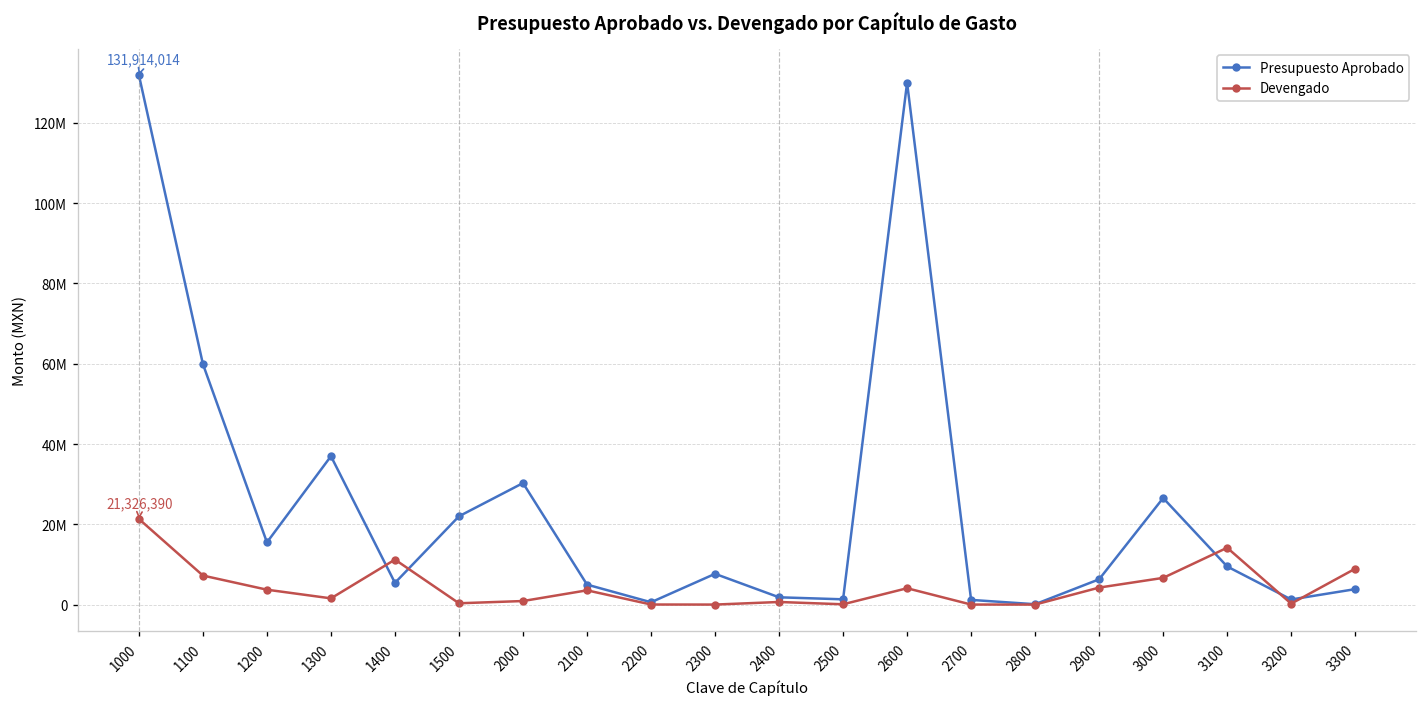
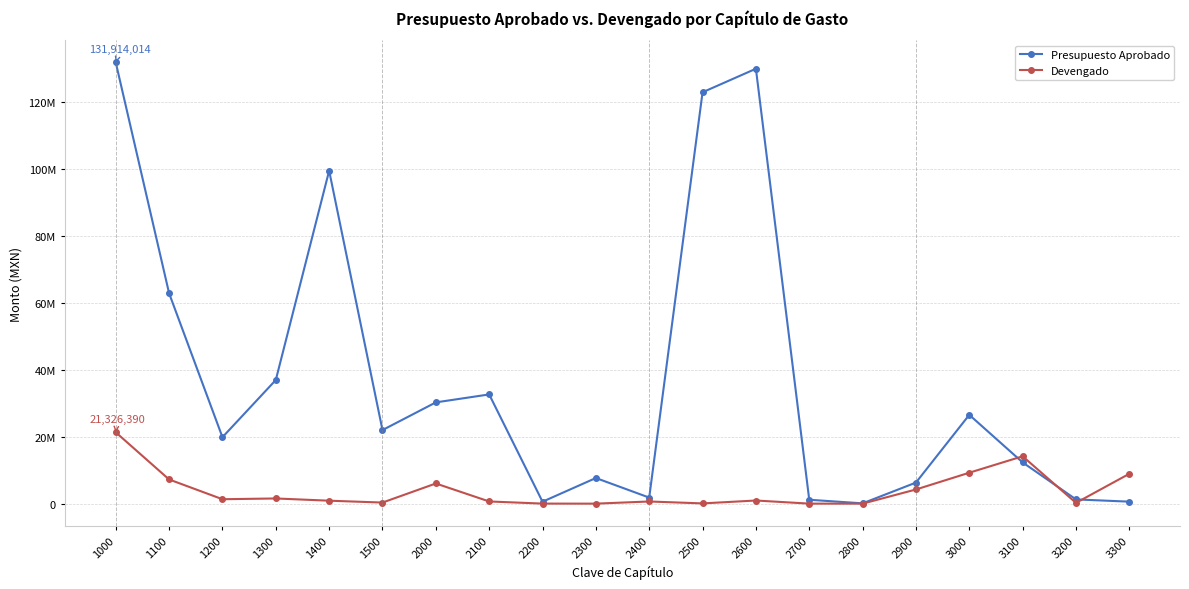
Presupuesto Aprobado, 1100: 60000000 -> 63000000
Presupuesto Aprobado, 1200: 15000000 -> 20000000
Devengado, 1200: 4000000 -> 1000000
Presupuesto Aprobado, 1400: 5000000 -> 100000000
Devengado, 1400: 11000000 -> 1000000
Devengado, 2000: 1000000 -> 6000000
Presupuesto Aprobado, 2100: 5000000 -> 33000000
Devengado, 2100: 4000000 -> 1000000
Presupuesto Aprobado, 2500: 1000000 -> 123000000
Devengado, 2600: 4000000 -> 1000000
Devengado, 3000: 7000000 -> 9000000
Presupuesto Aprobado, 3100: 9000000 -> 12000000
Presupuesto Aprobado, 3300: 4000000 -> 1000000
